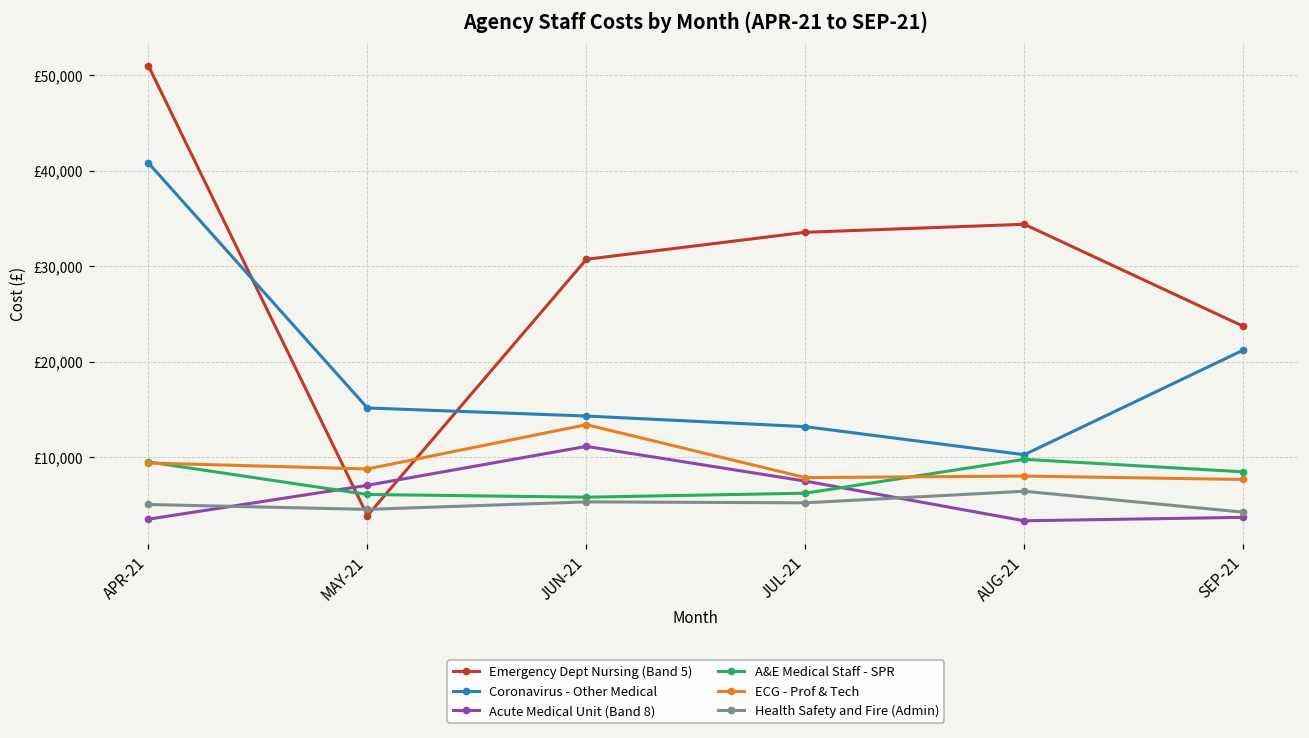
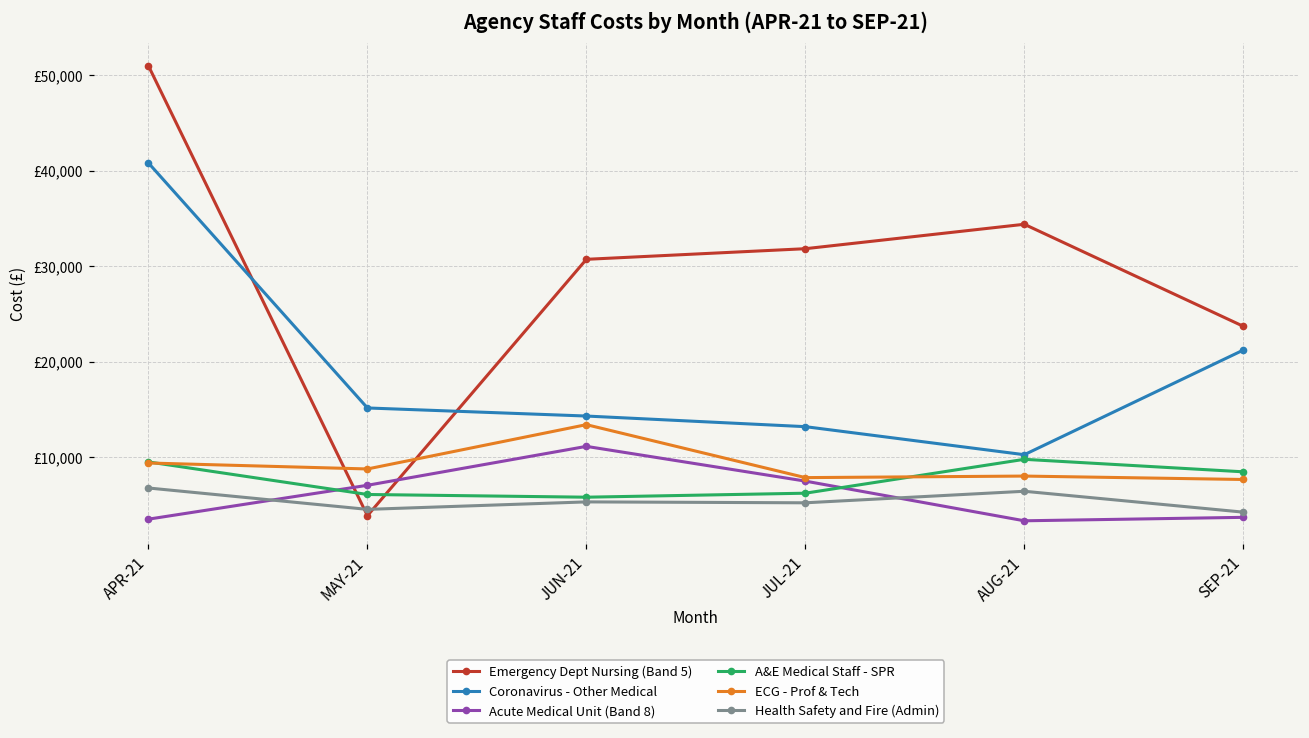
Health Safety and Fire (Admin), APR-21: £5,000 -> £7,000
Emergency Dept Nursing (Band 5), JUL-21: £34,000 -> £32,000
